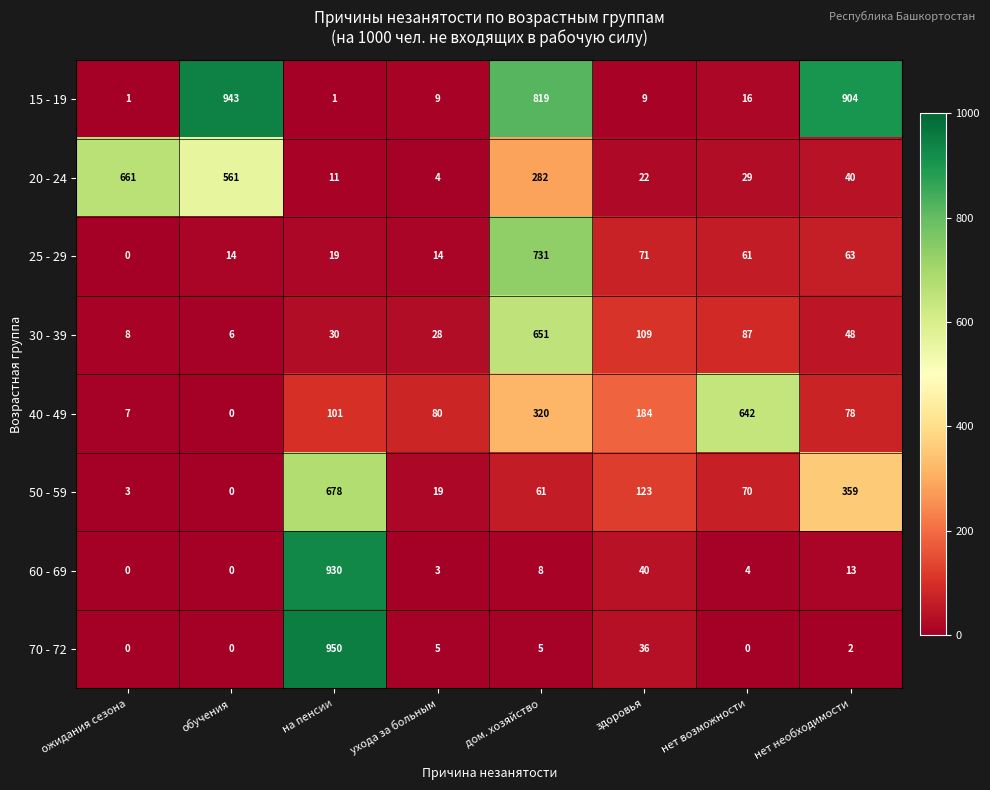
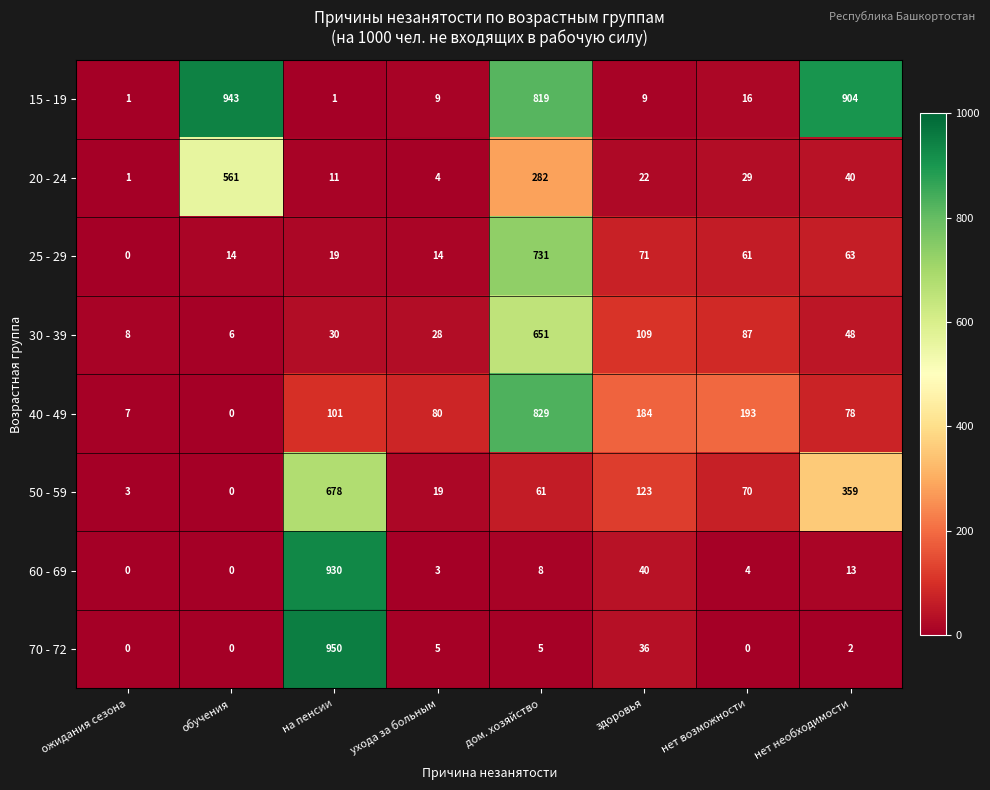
20 - 24, ожидания сезона: 661 -> 1
40 - 49, дом. хозяйство: 320 -> 829
40 - 49, нет возможности: 642 -> 193
